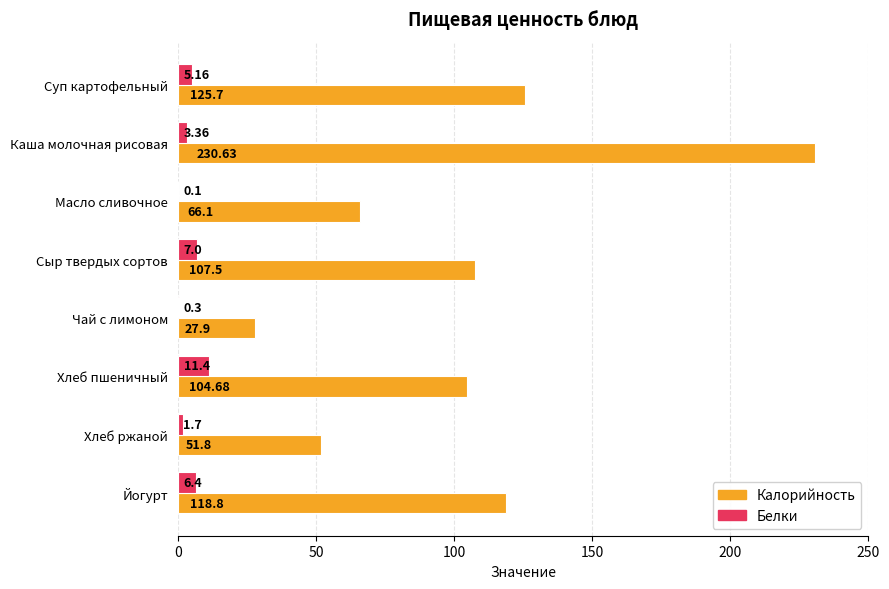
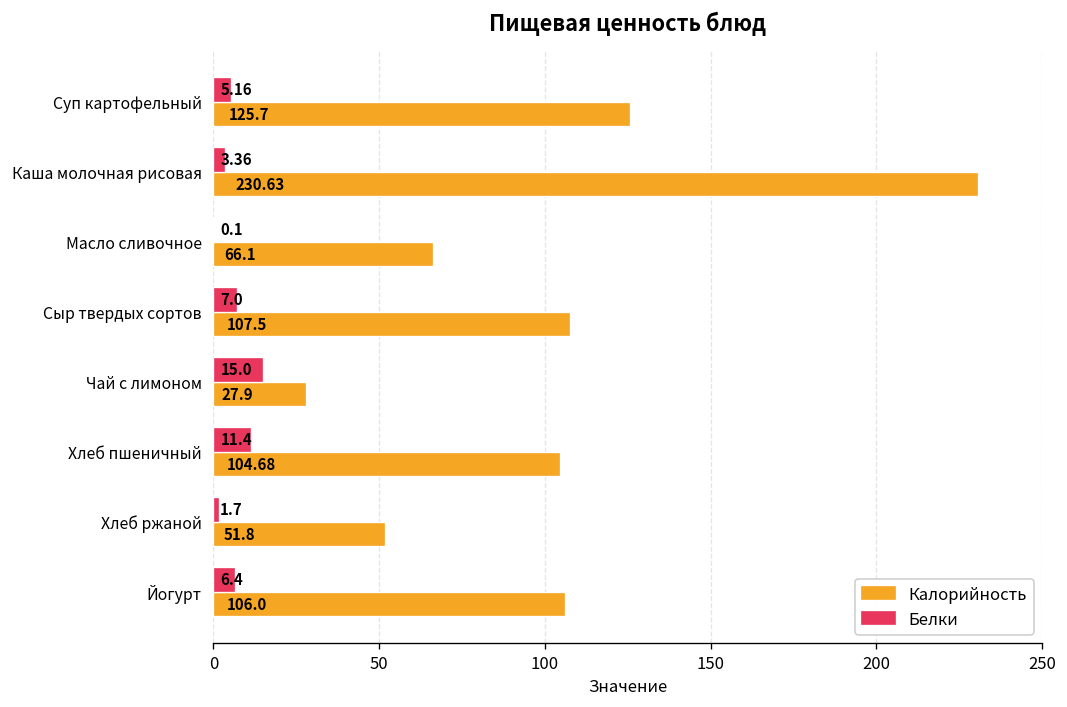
Белки, Чай с лимоном: 0.3 -> 15.0
Калорийность, Йогурт: 118.8 -> 106.0
